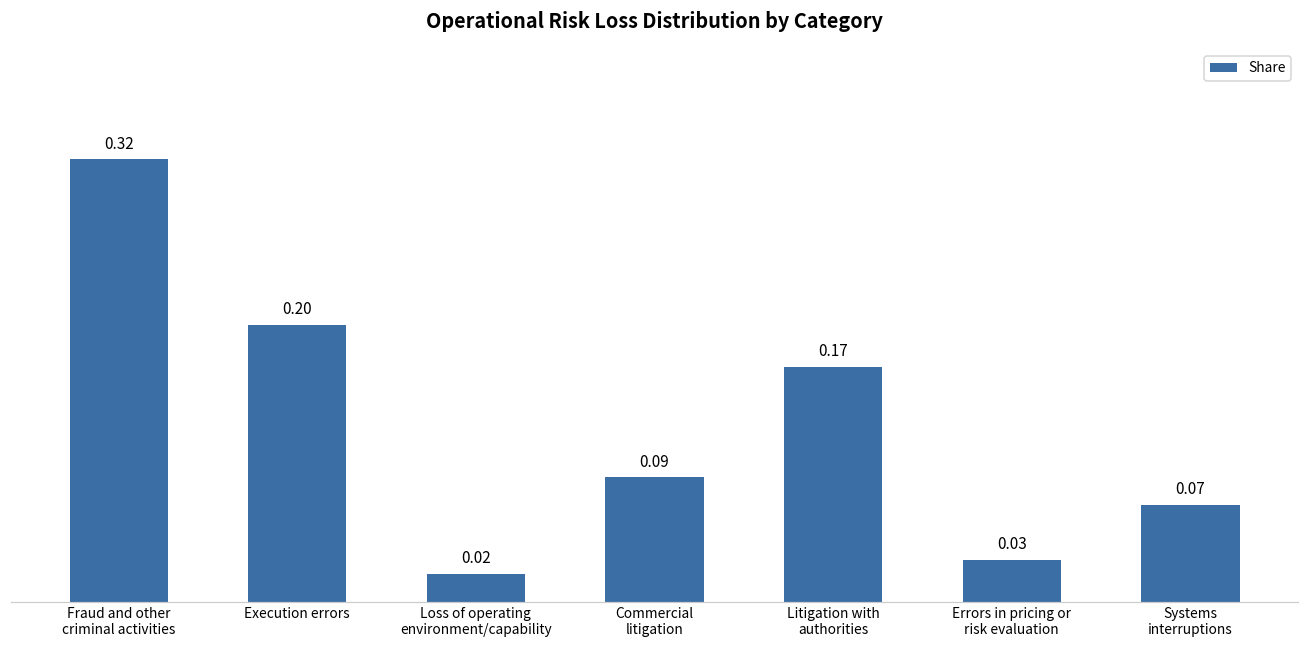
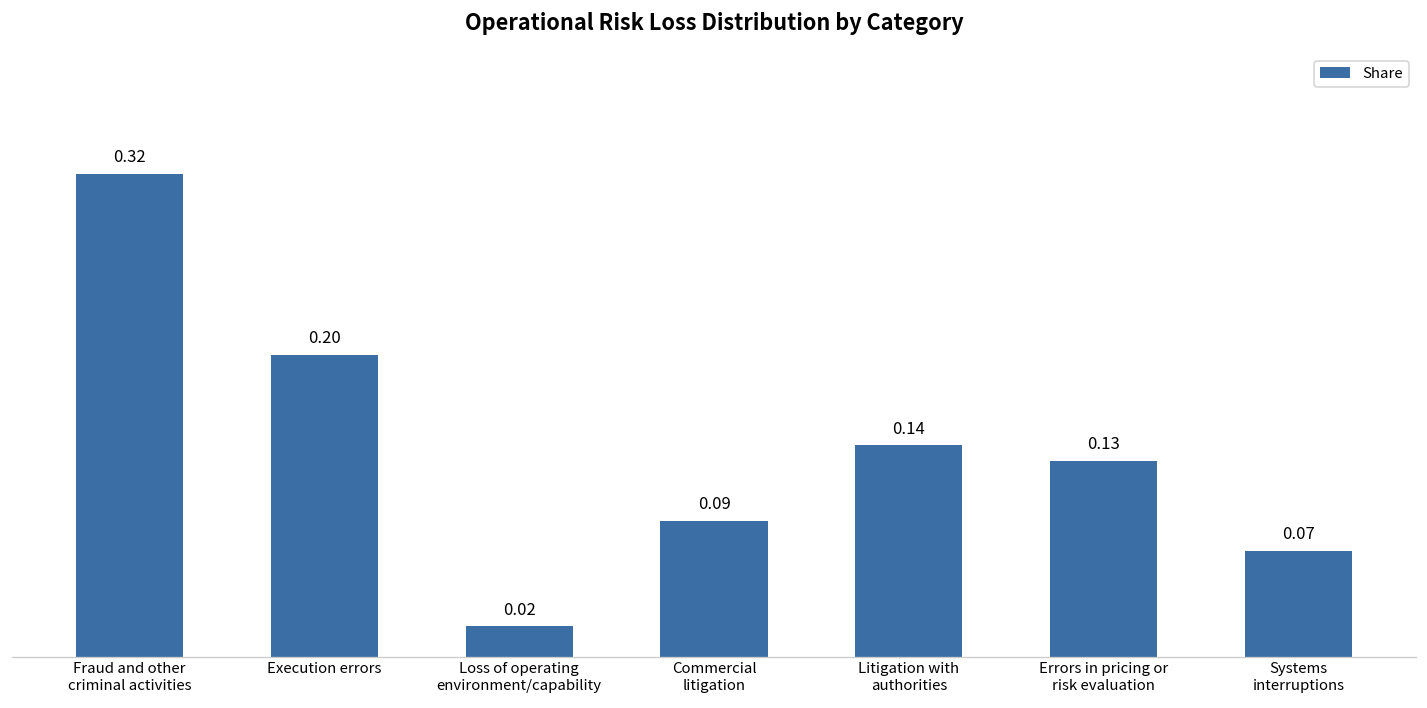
Litigation with authorities: 0.17 -> 0.14
Errors in pricing or risk evaluation: 0.03 -> 0.13
